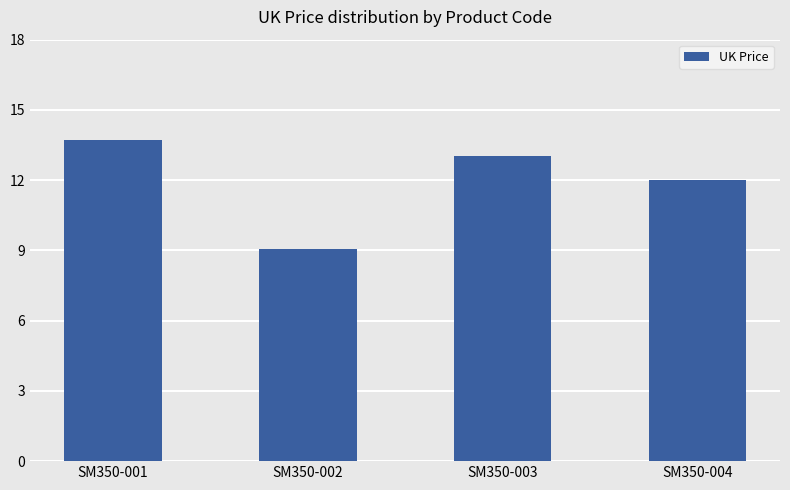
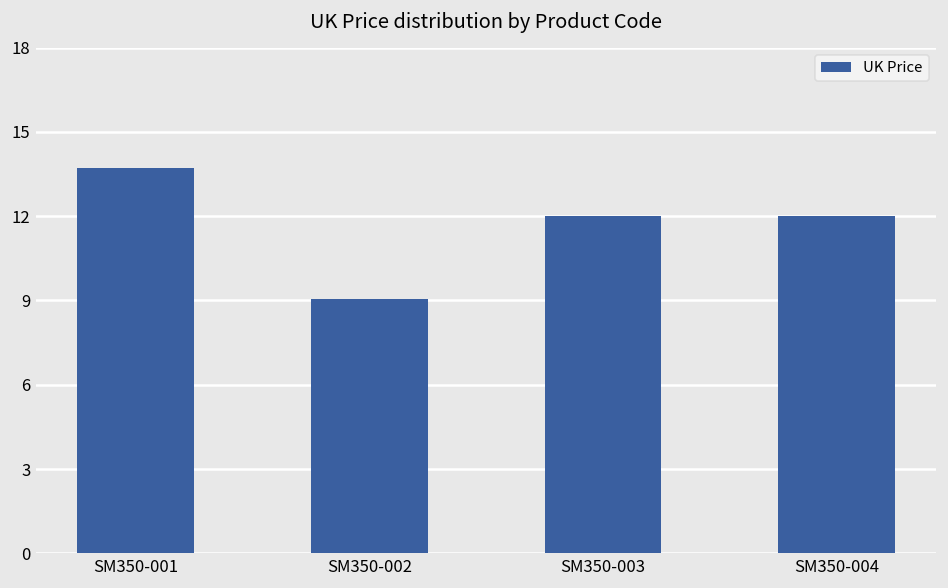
SM350-003: 13.0 -> 12.0
